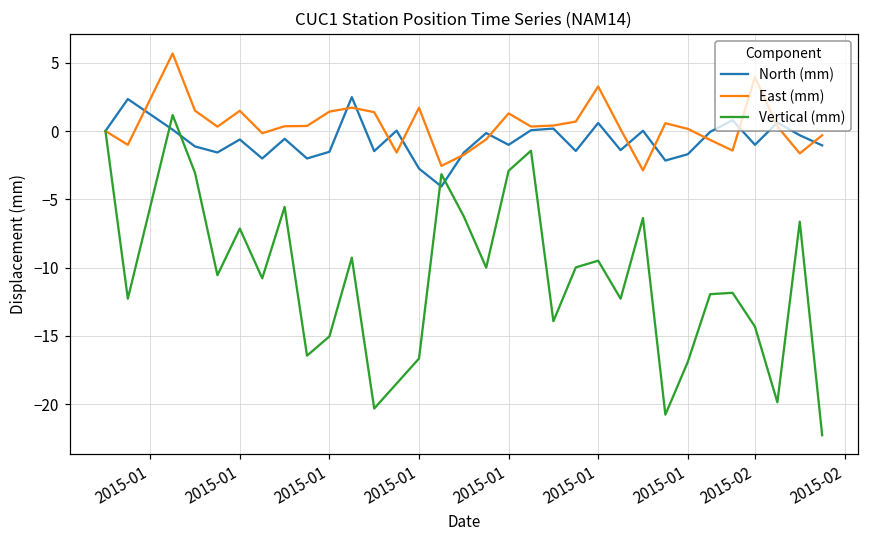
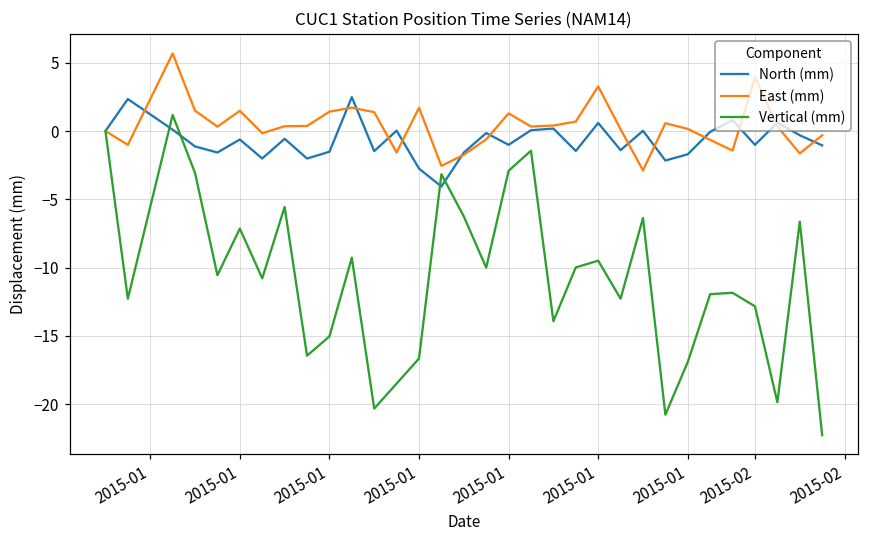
Vertical (mm), 2015-02: -14.3 -> -12.8
